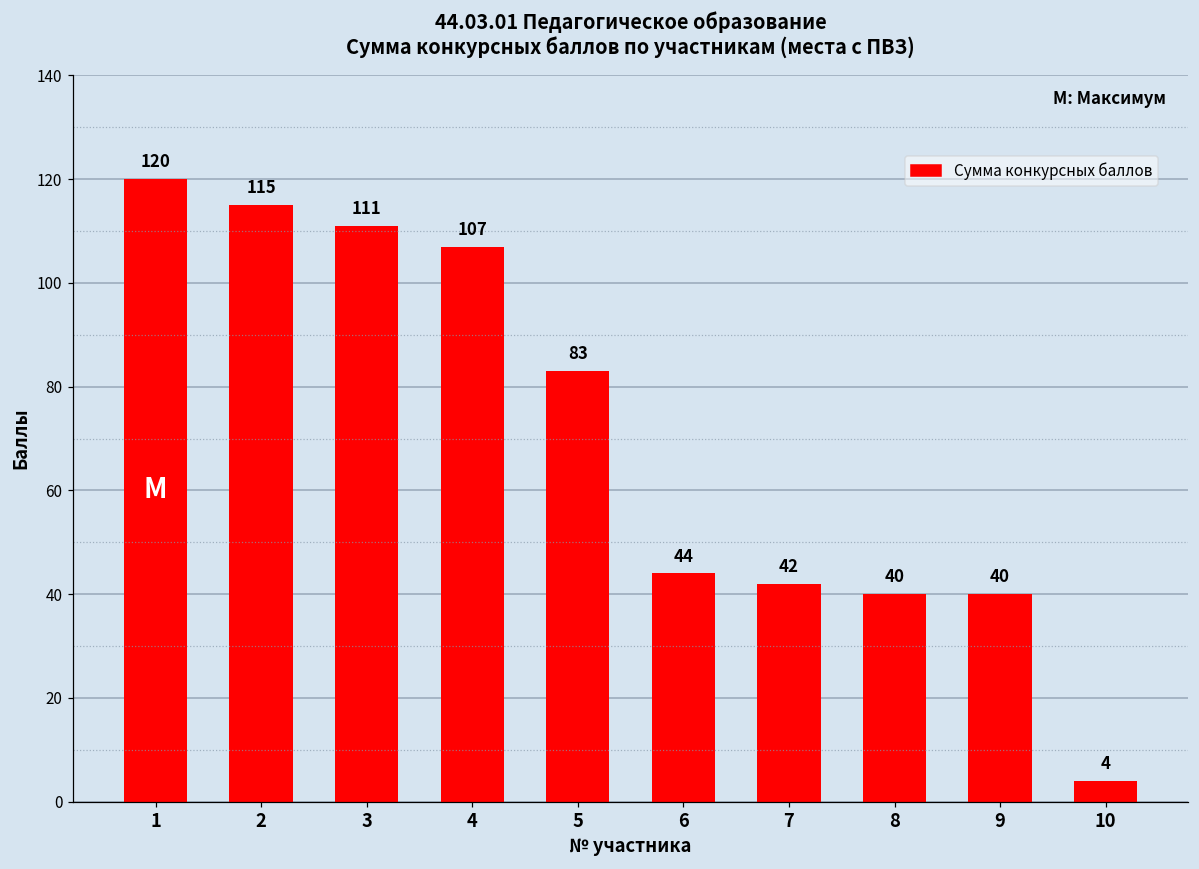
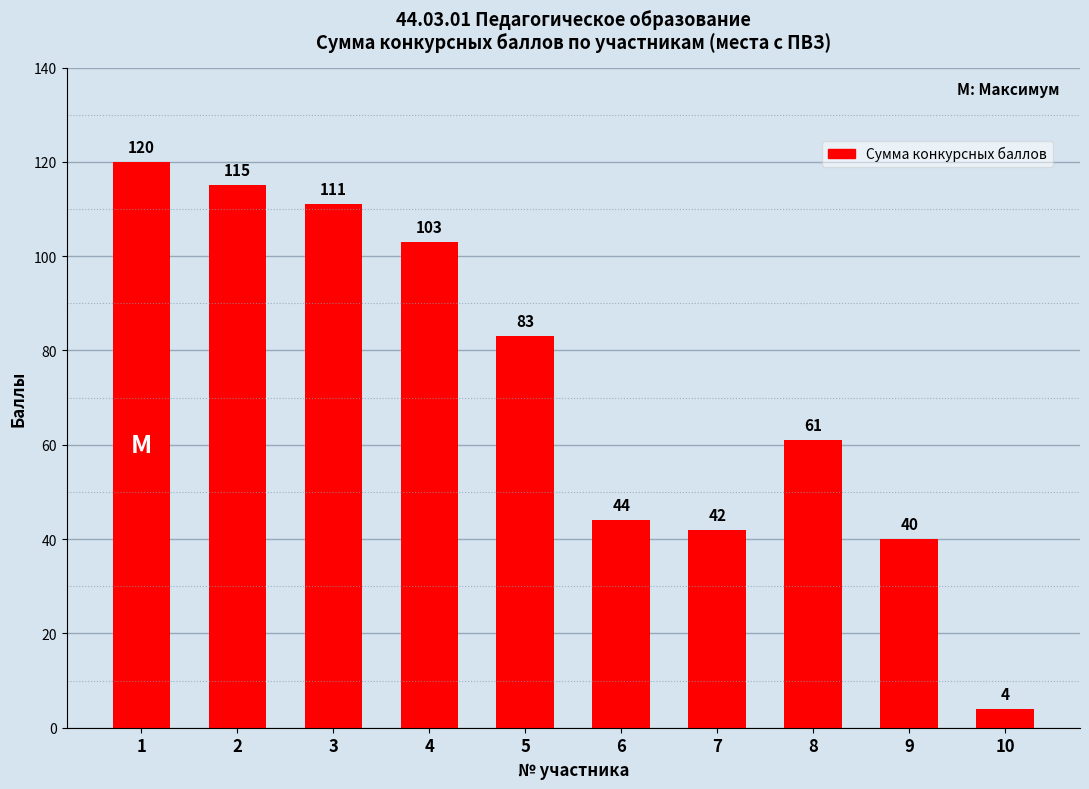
4: 107 -> 103
8: 40 -> 61
